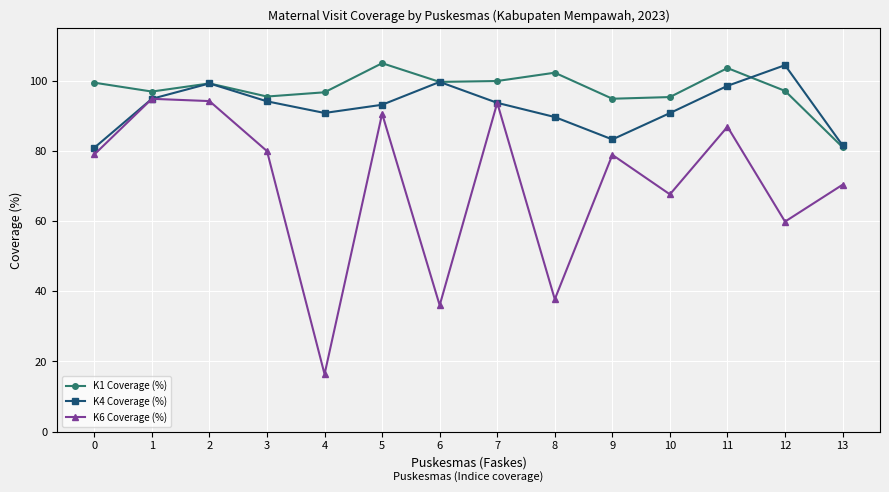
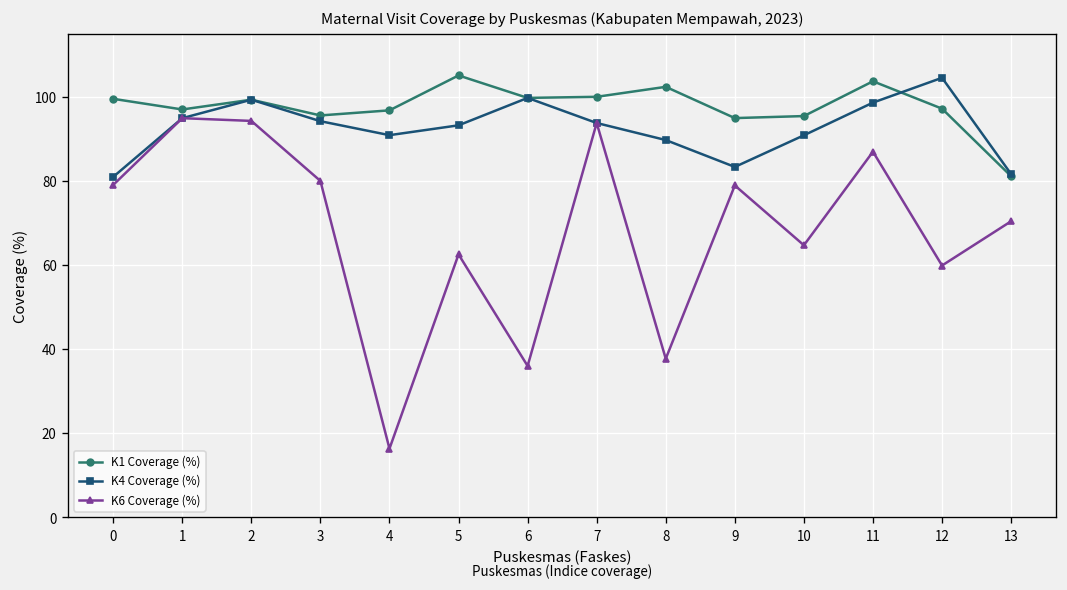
K6 Coverage (%), 5: 91 -> 63
K6 Coverage (%), 10: 68 -> 65
